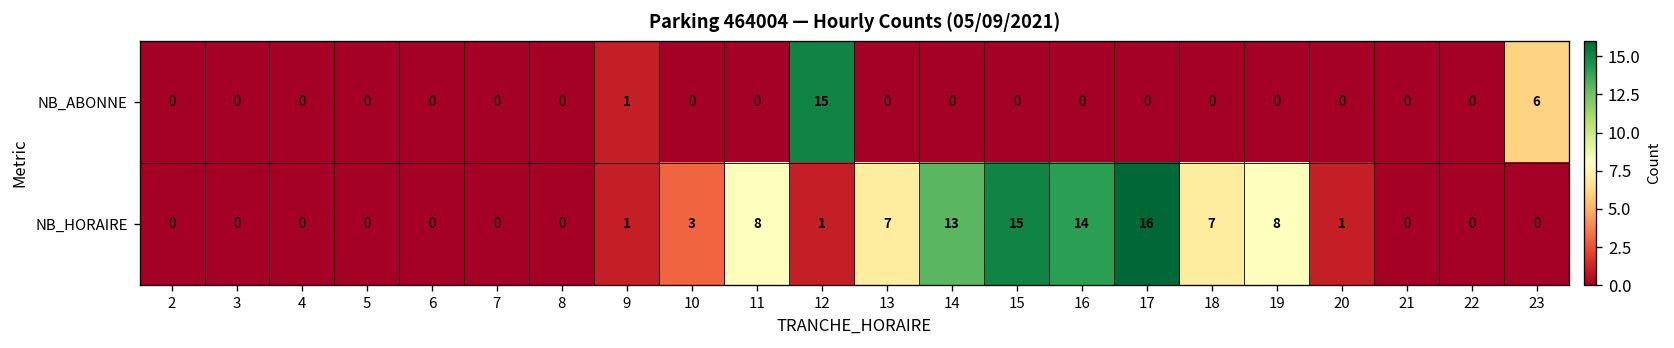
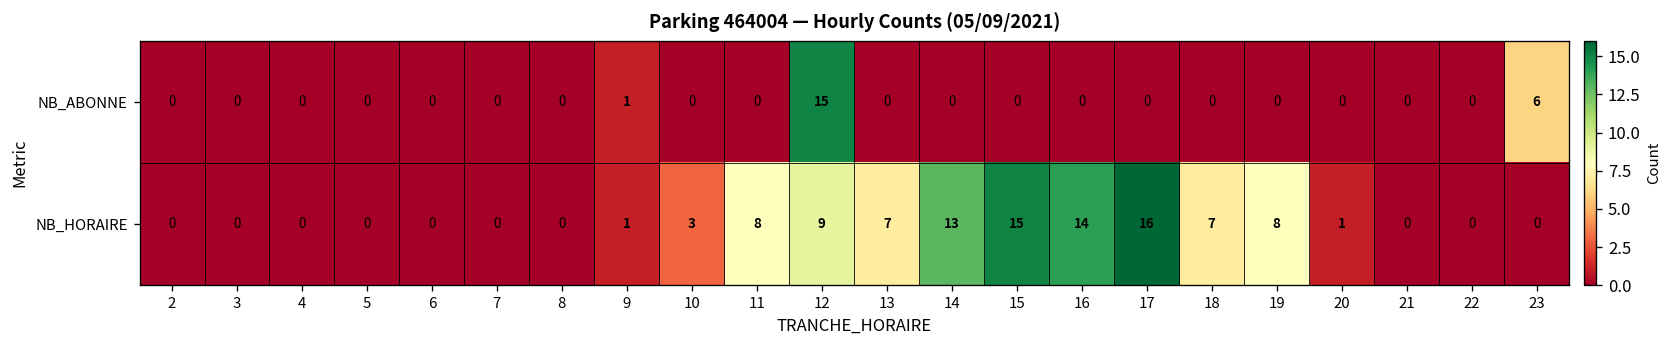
NB_HORAIRE, 12: 1 -> 9
